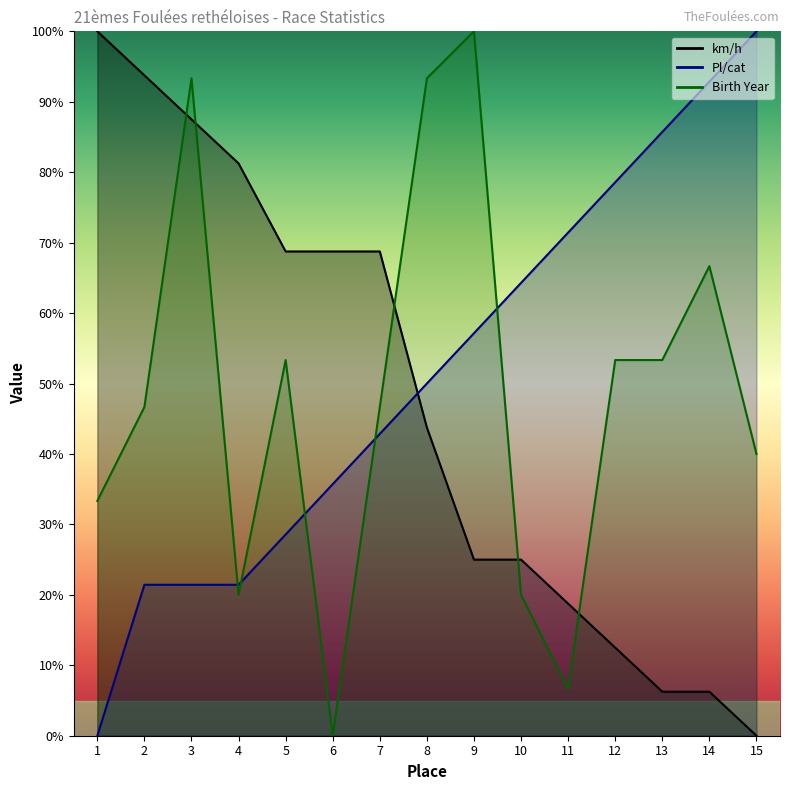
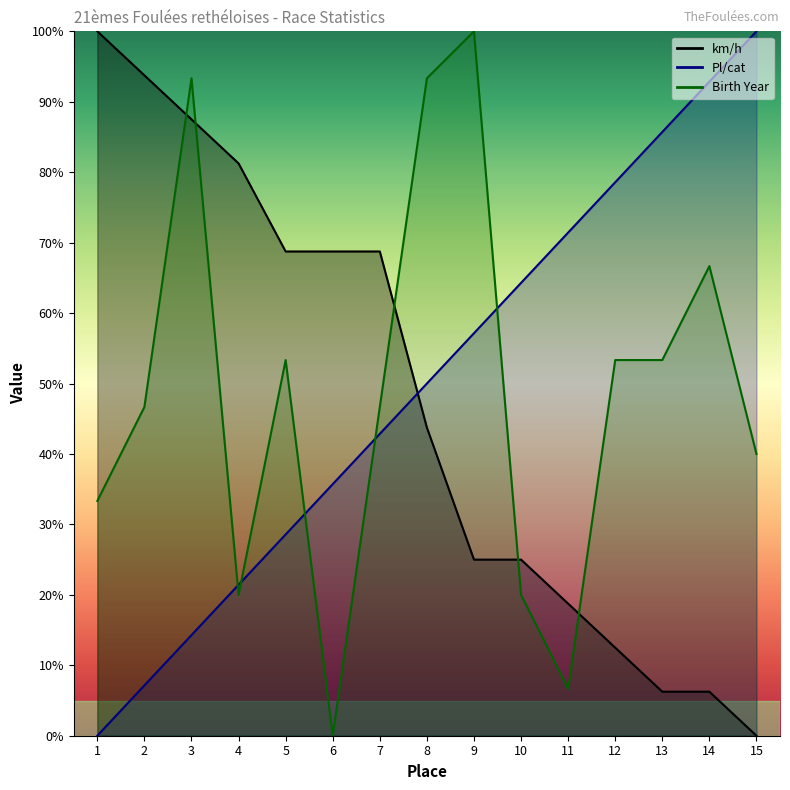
Pl/cat, 2: 21% -> 7%
Pl/cat, 3: 21% -> 14%
